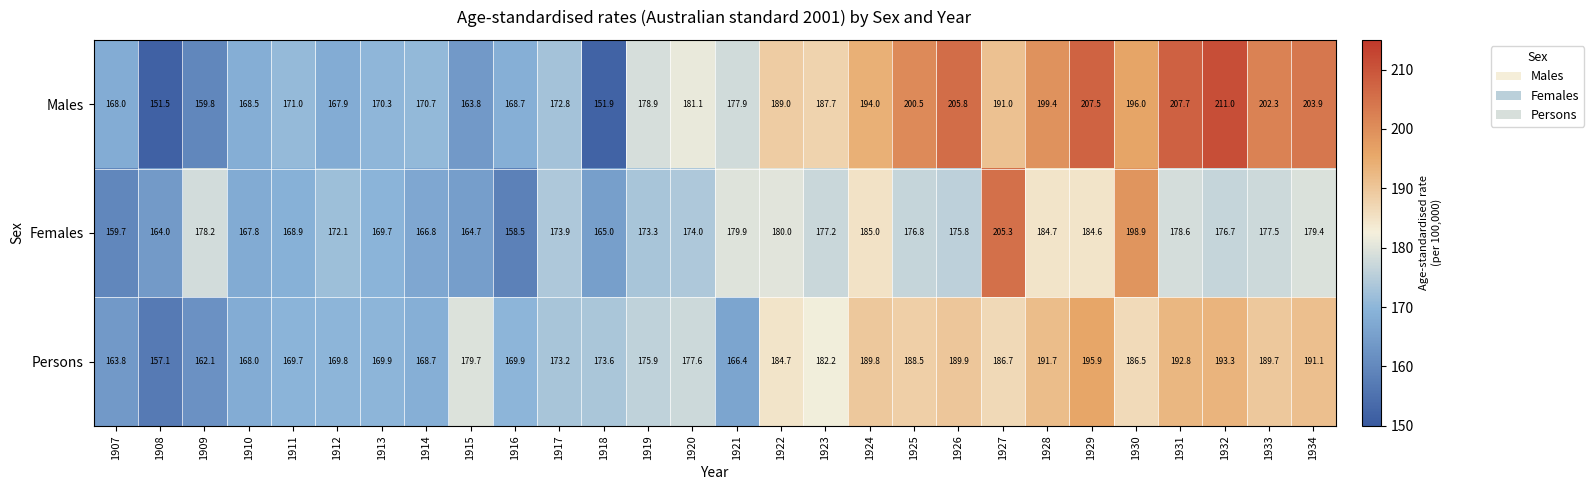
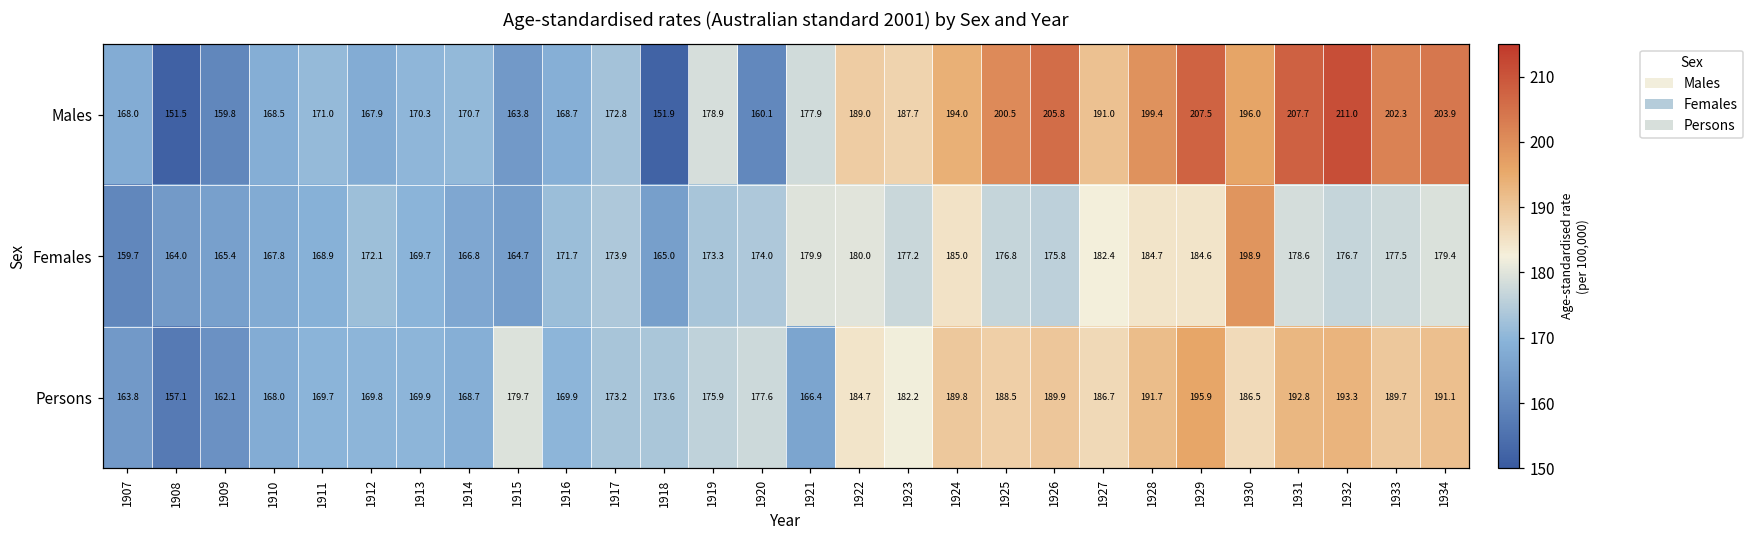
Males, 1920: 181.1 -> 160.1
Females, 1909: 178.2 -> 165.4
Females, 1916: 158.5 -> 171.7
Females, 1927: 205.3 -> 182.4
